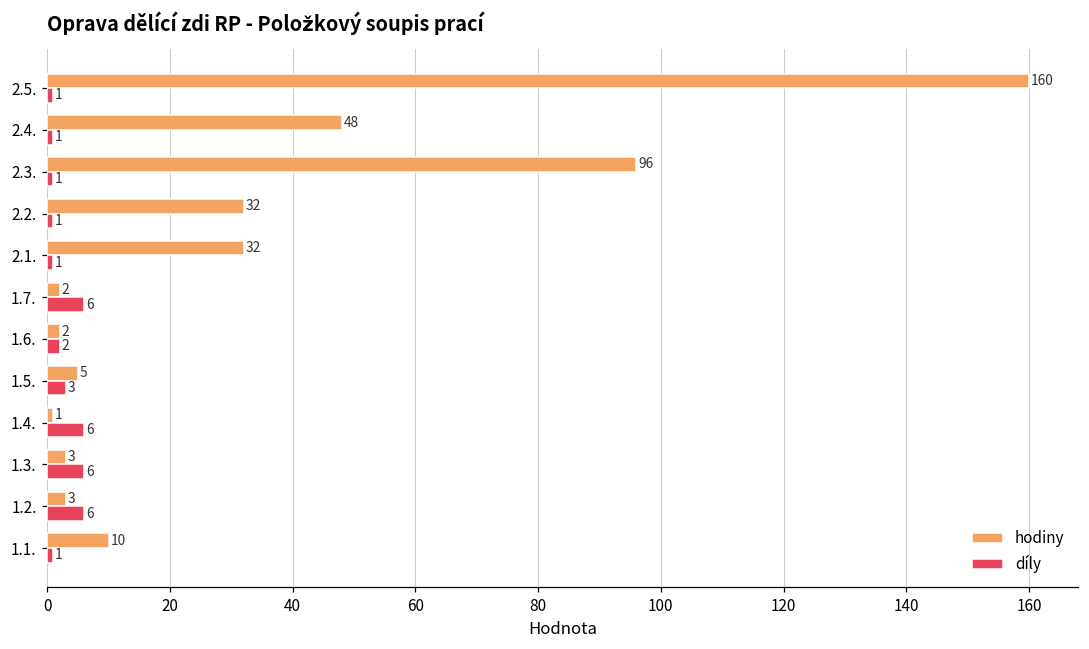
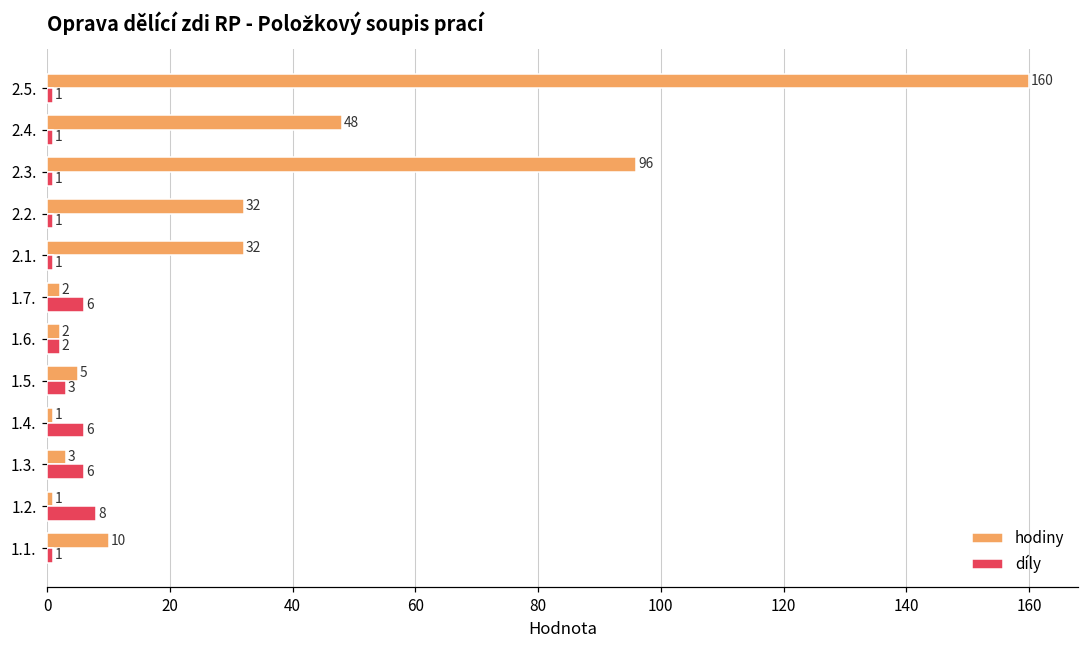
hodiny, 1.2.: 3 -> 1
díly, 1.2.: 6 -> 8
